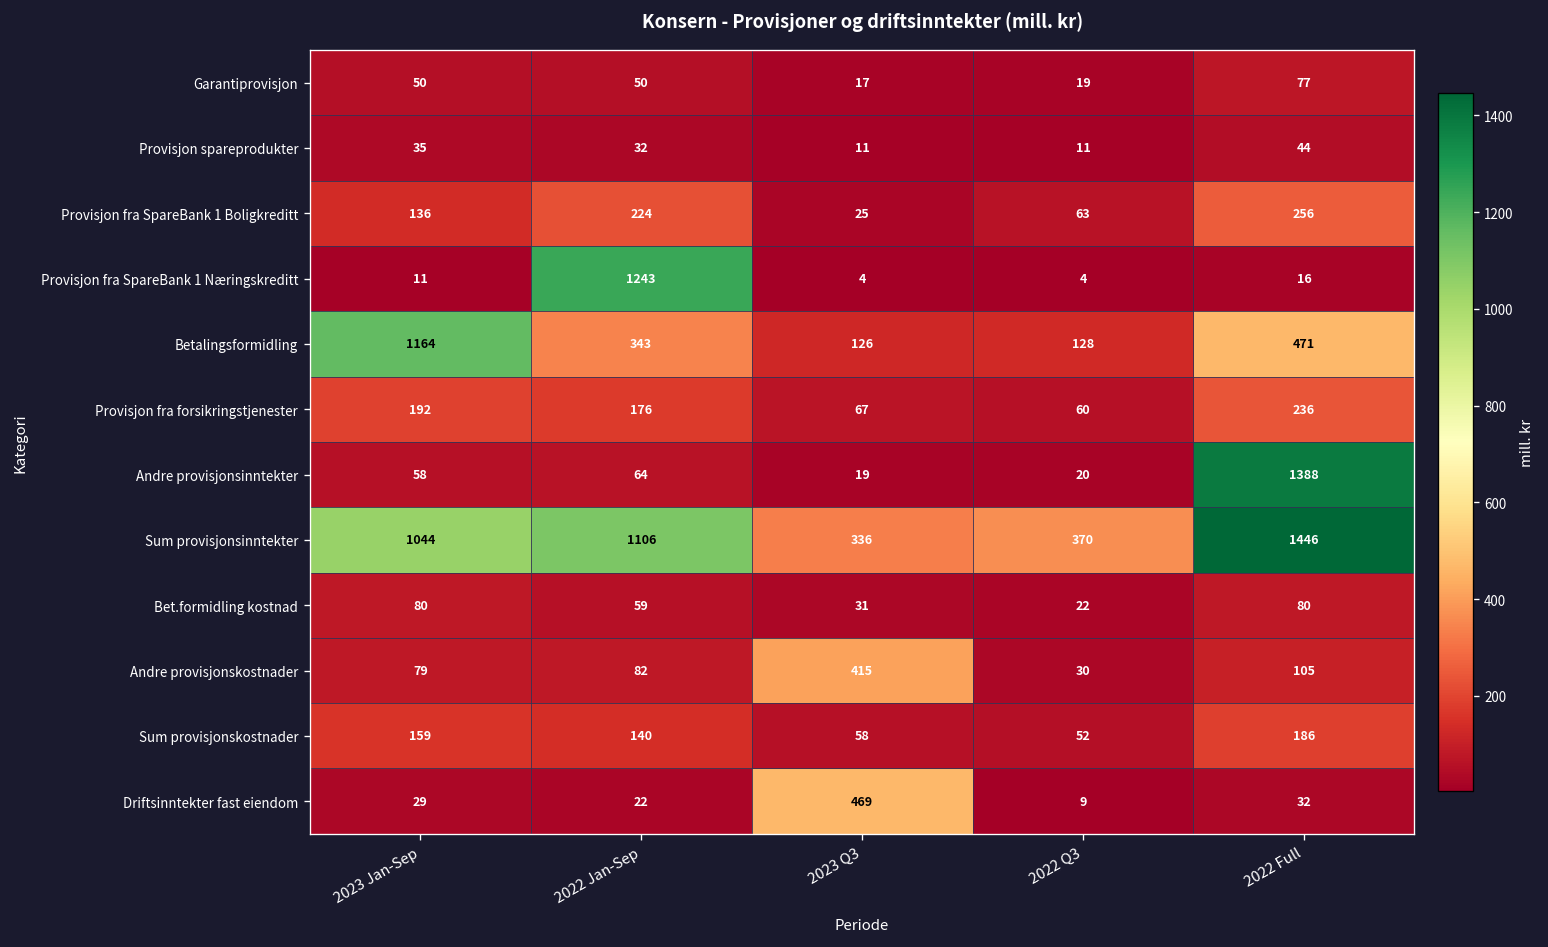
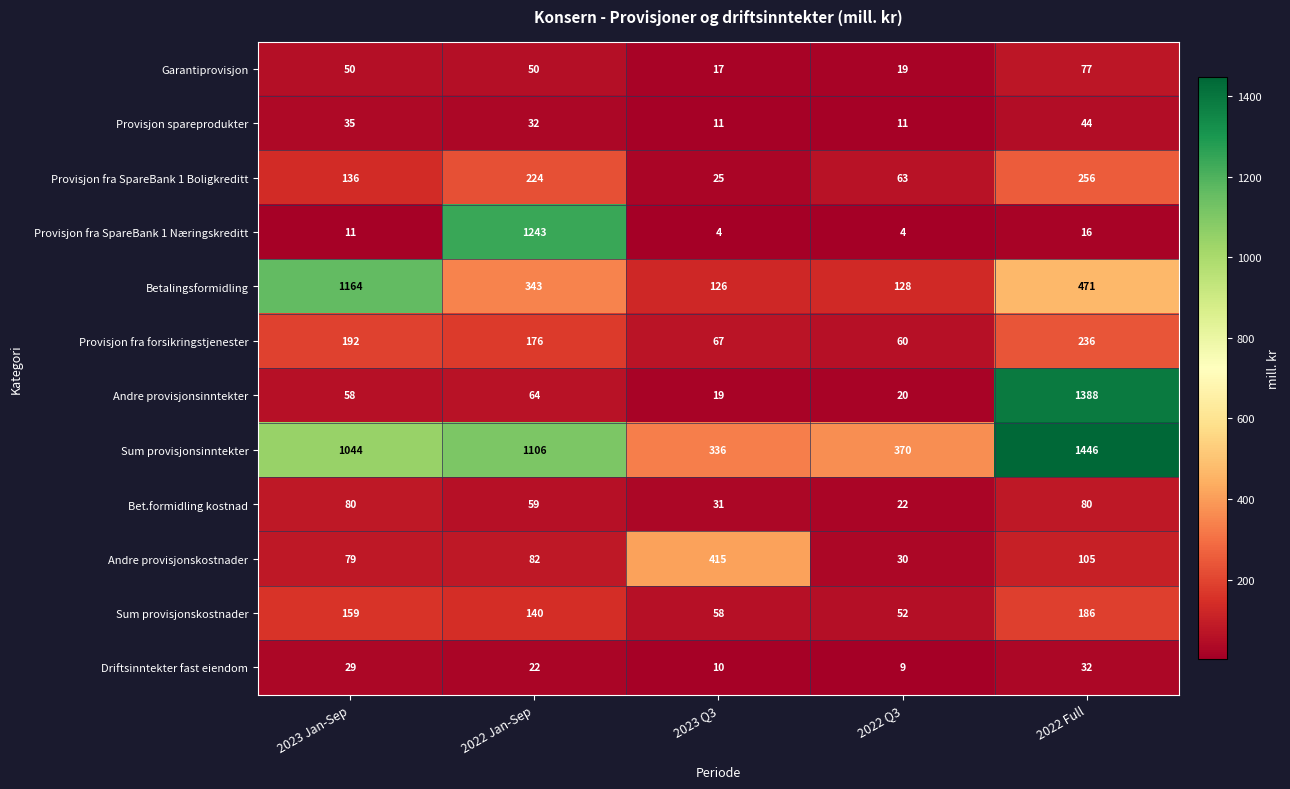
Driftsinntekter fast eiendom, 2023 Q3: 469 -> 10
